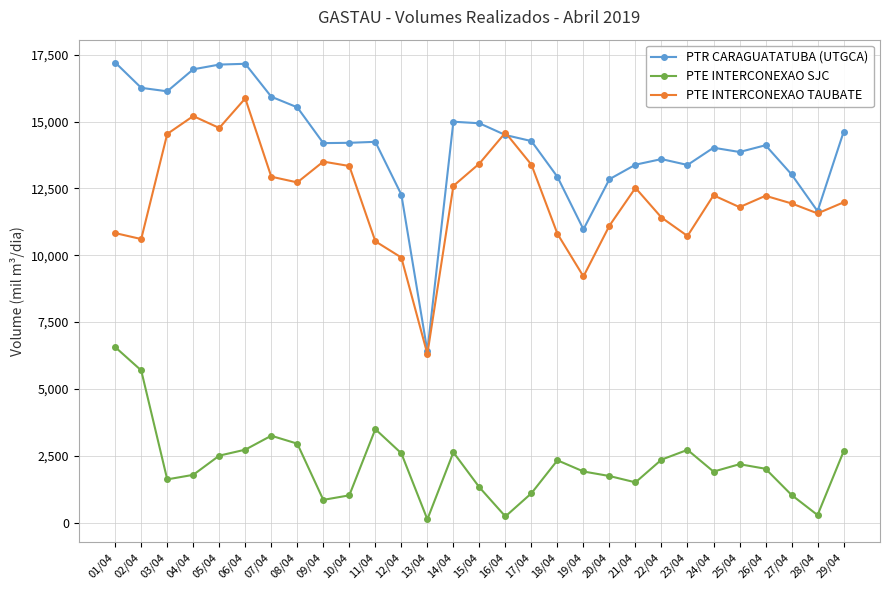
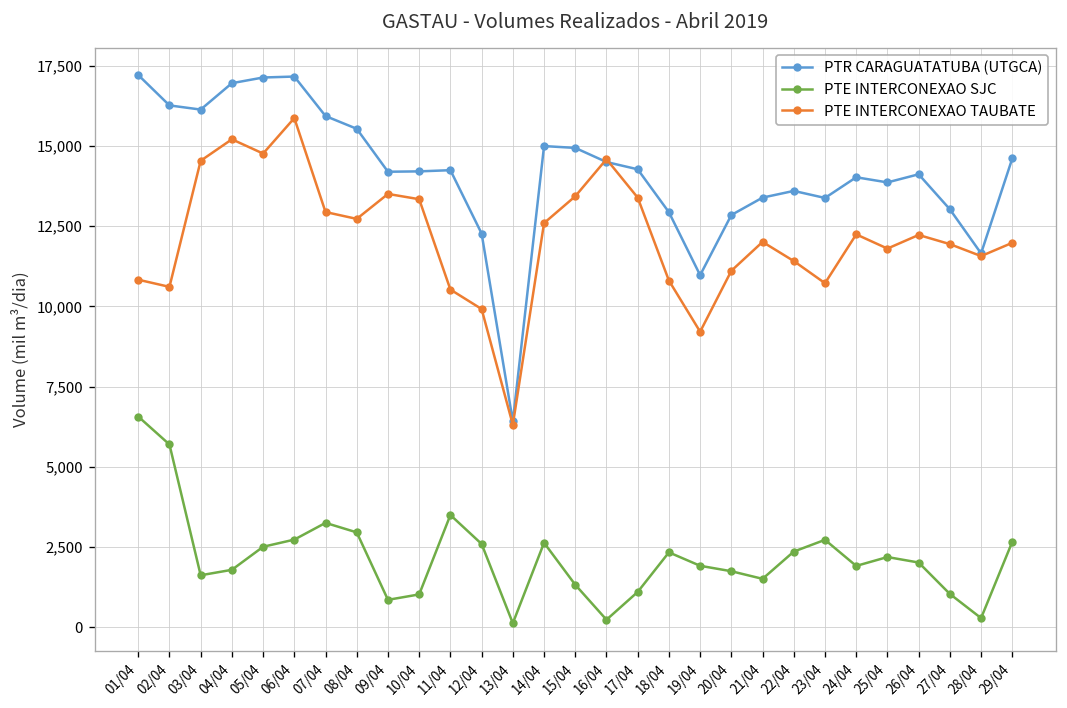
PTE INTERCONEXAO TAUBATE, 21/04: 12,500 -> 12,000
